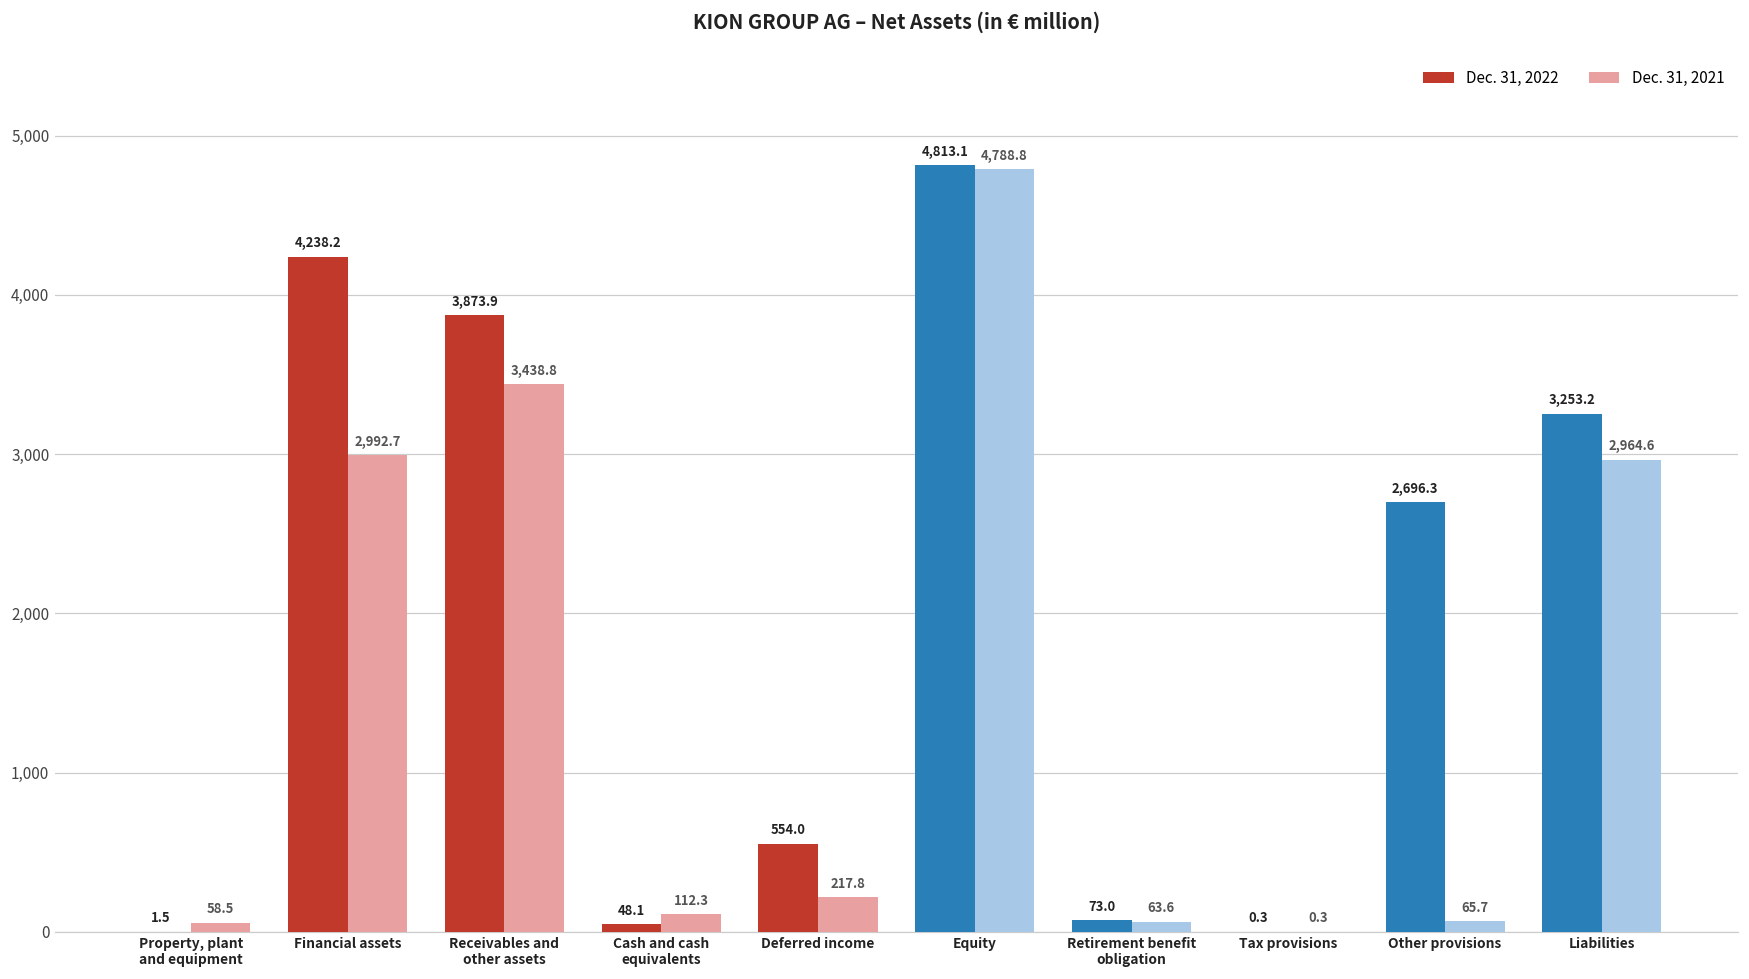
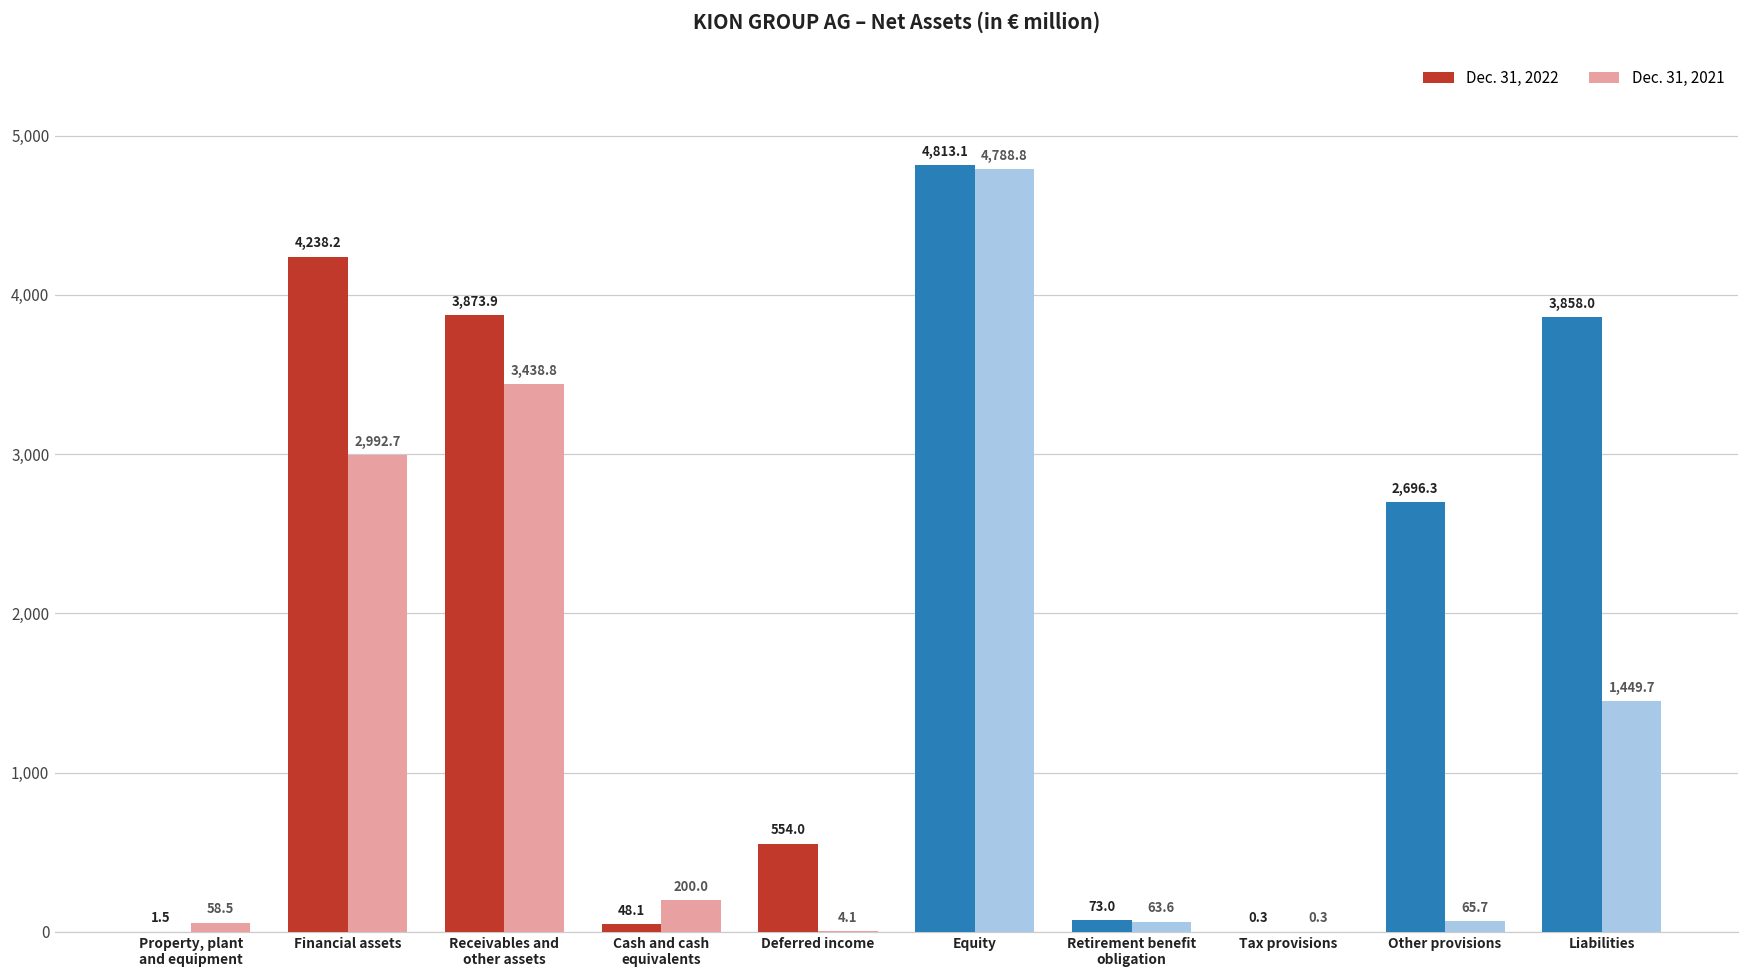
Dec. 31, 2021, Cash and cash equivalents: 112.3 -> 200.0
Dec. 31, 2021, Deferred income: 217.8 -> 4.1
Dec. 31, 2022, Liabilities: 3,253.2 -> 3,858.0
Dec. 31, 2021, Liabilities: 2,964.6 -> 1,449.7
